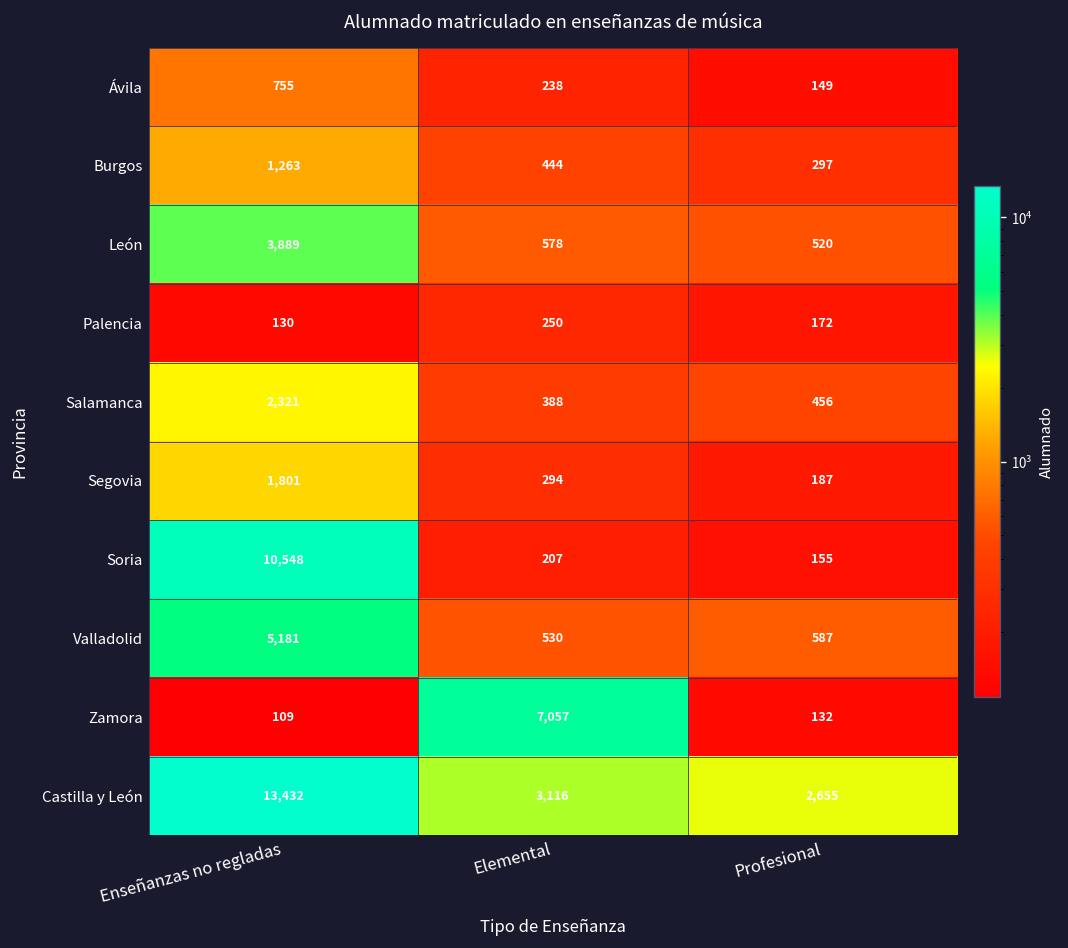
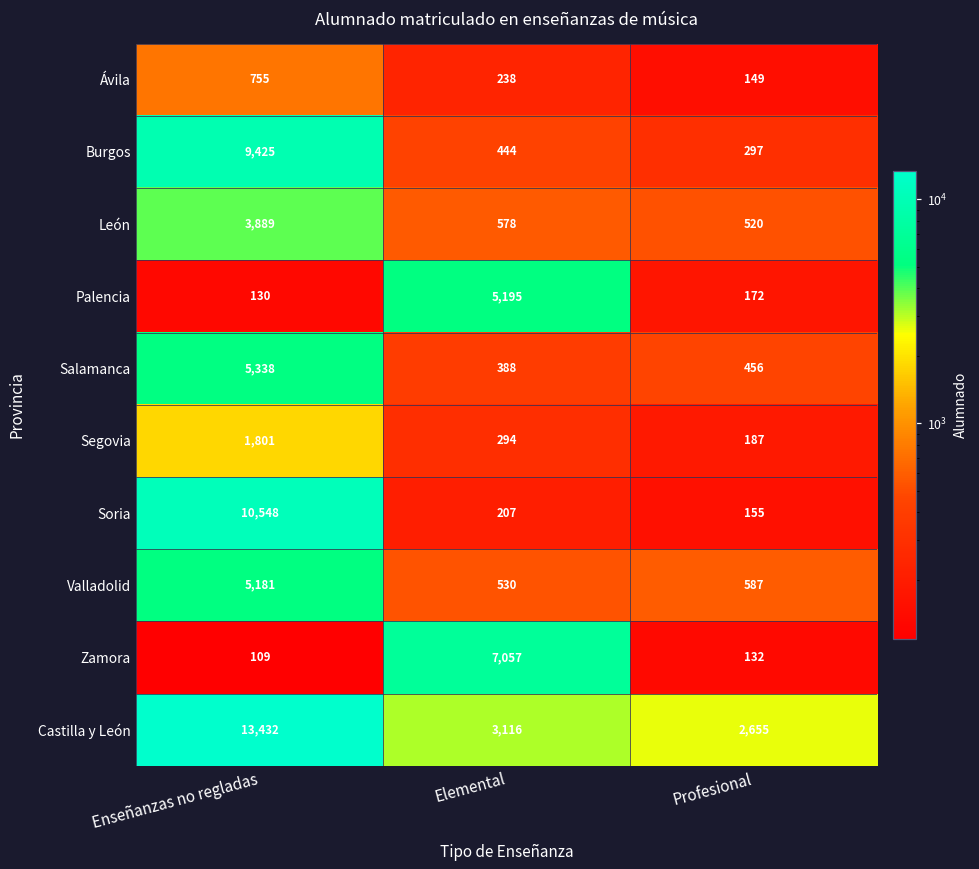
Burgos, Enseñanzas no regladas: 1,263 -> 9,425
Palencia, Elemental: 250 -> 5,195
Salamanca, Enseñanzas no regladas: 2,321 -> 5,338
